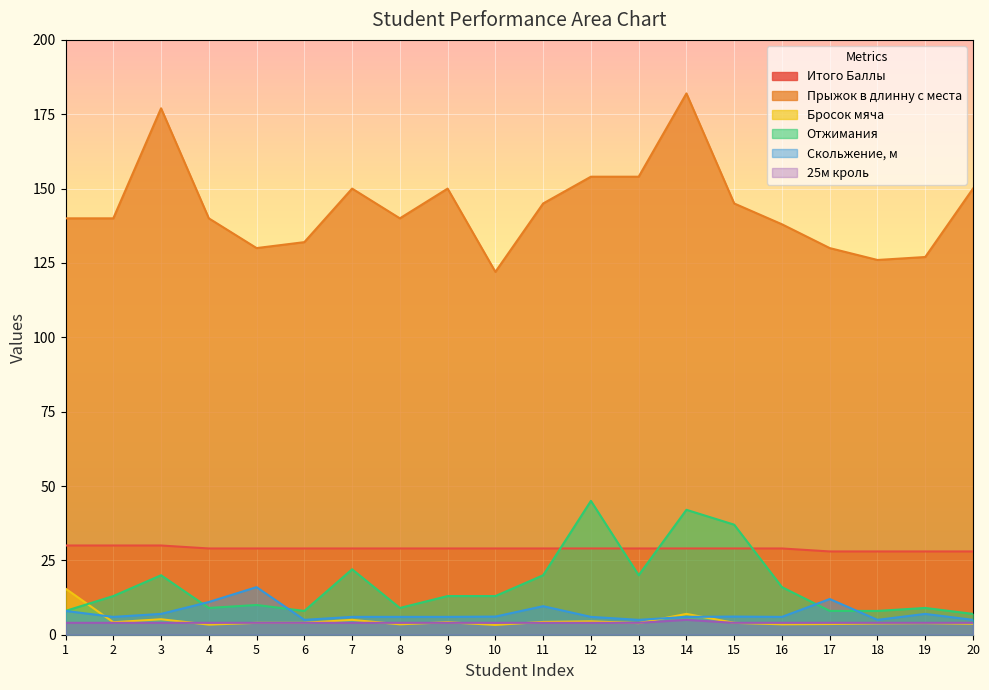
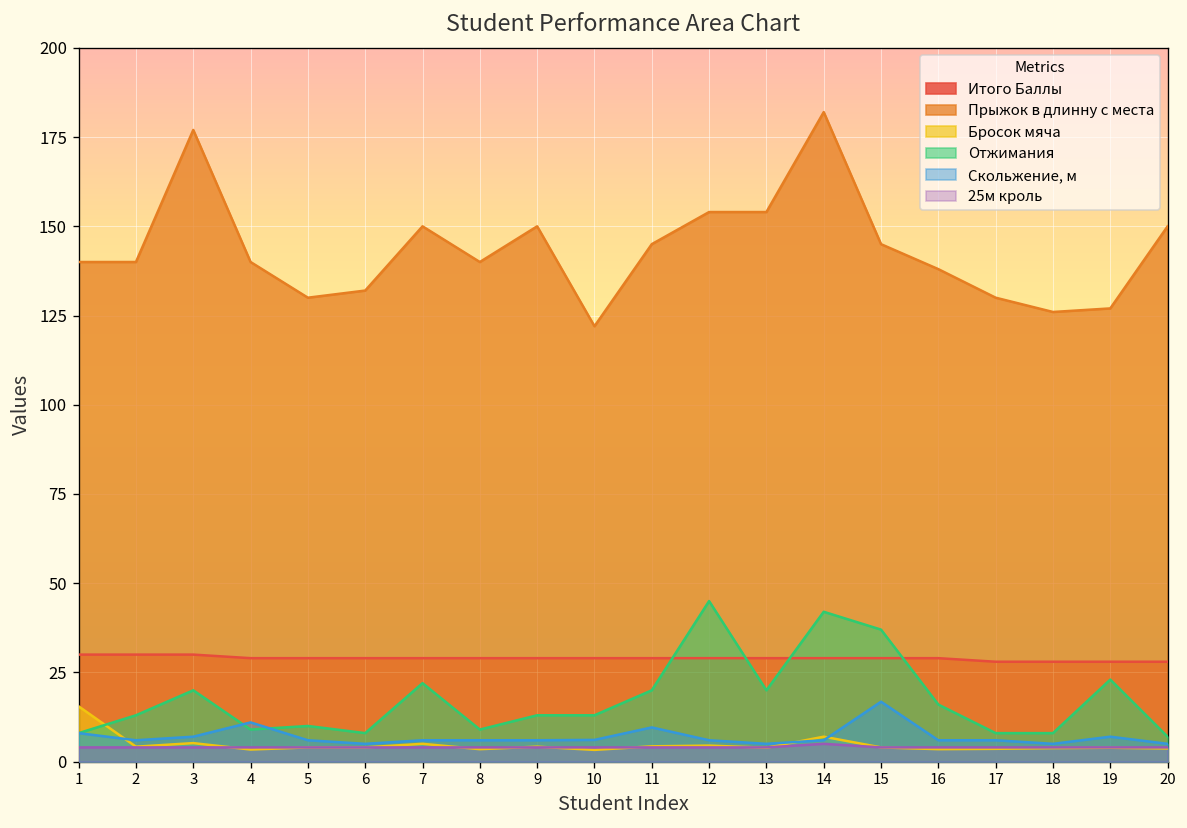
Скольжение, м, 5: 16 -> 6
Скольжение, м, 15: 6 -> 17
Скольжение, м, 17: 12 -> 6
Отжимания, 19: 9 -> 23
